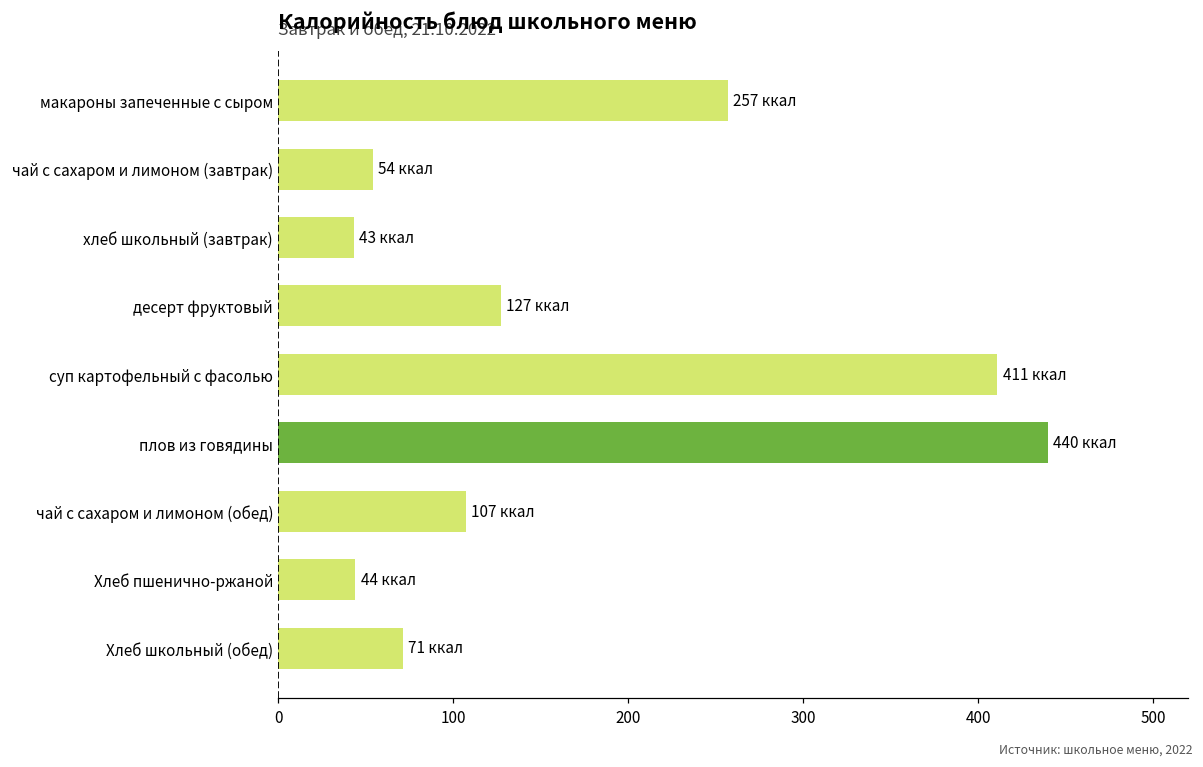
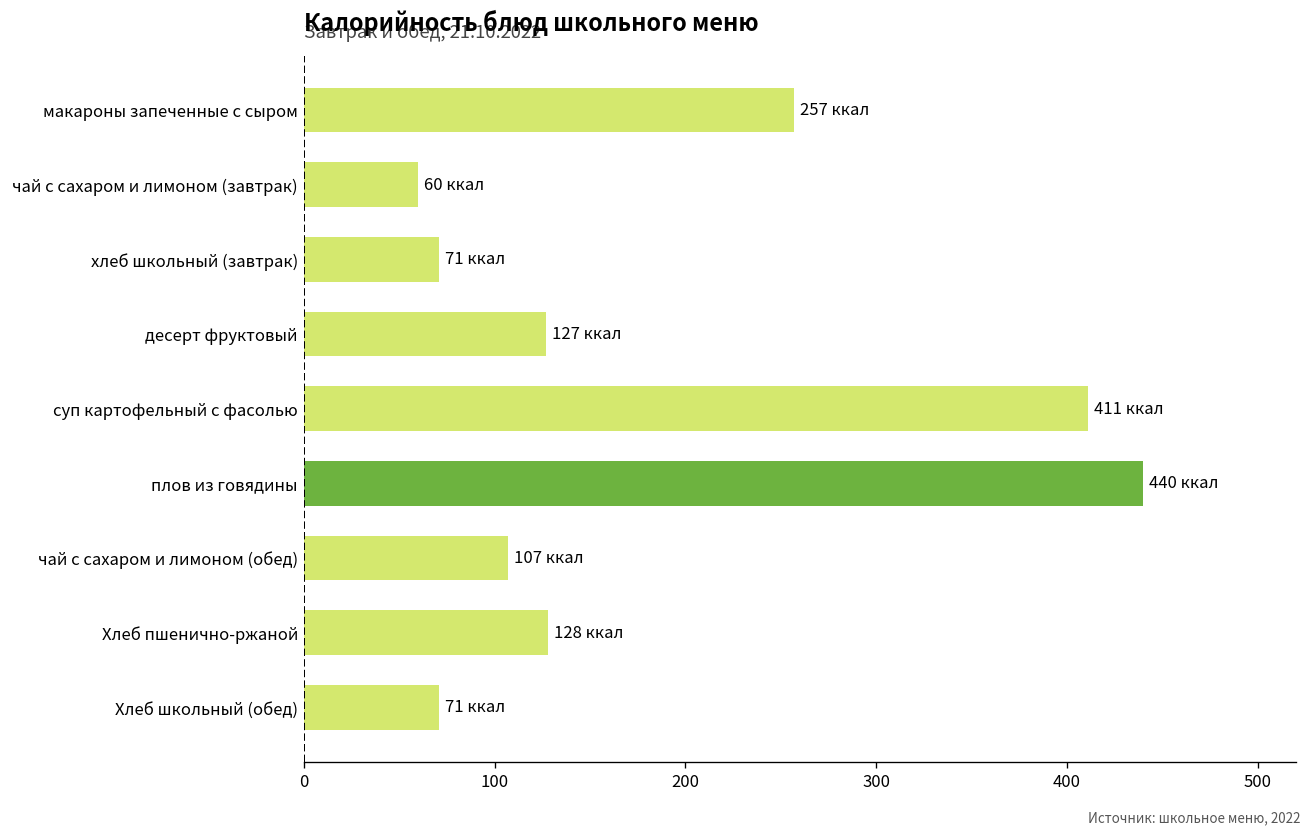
чай с сахаром и лимоном (завтрак): 54 -> 60
хлеб школьный (завтрак): 43 -> 71
Хлеб пшенично-ржаной: 44 -> 128
